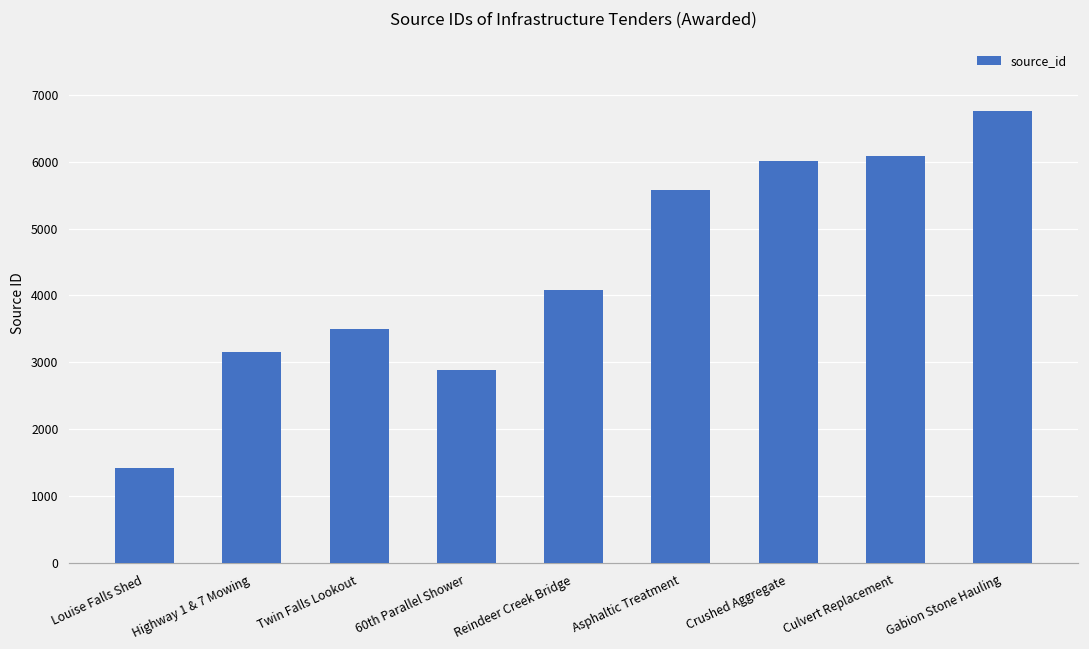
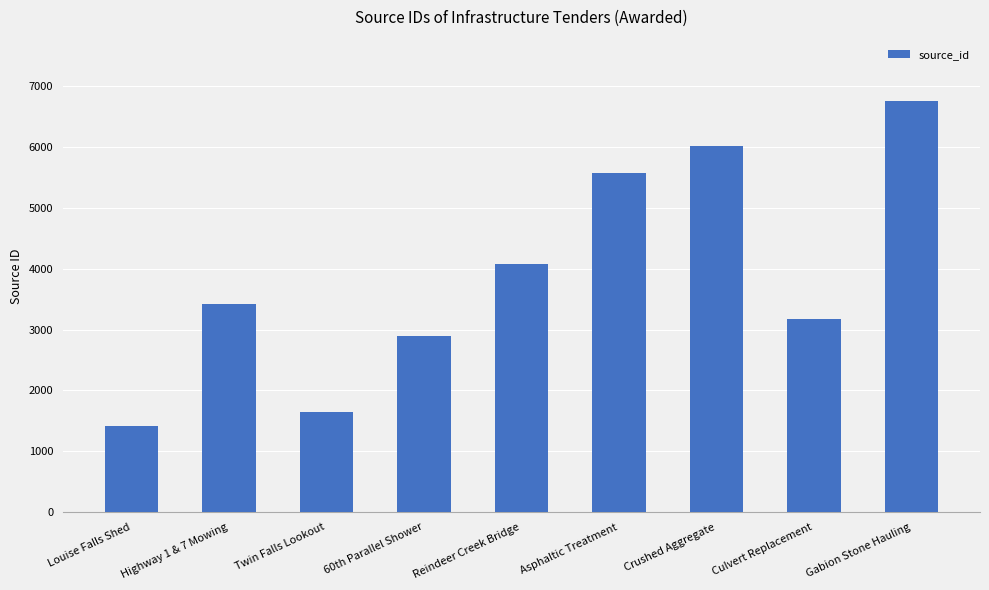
Highway 1 & 7 Mowing: 3200 -> 3400
Twin Falls Lookout: 3500 -> 1700
Culvert Replacement: 6100 -> 3200
